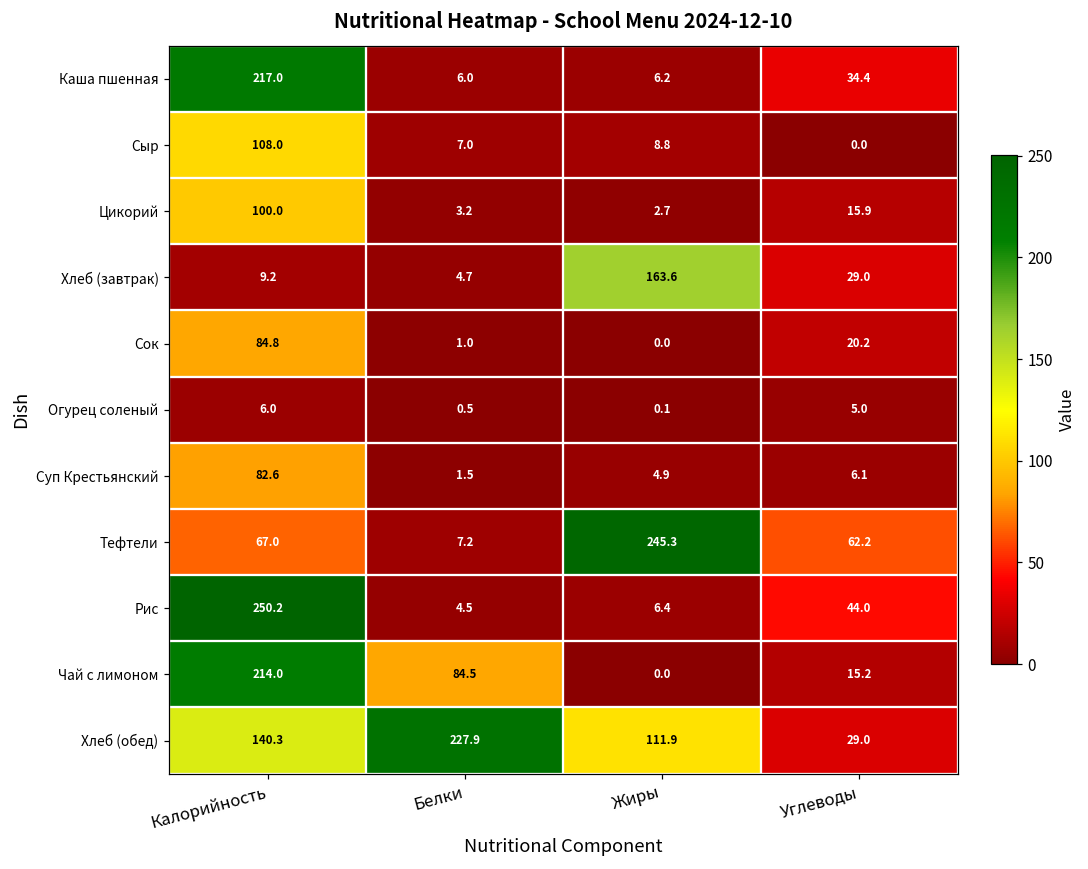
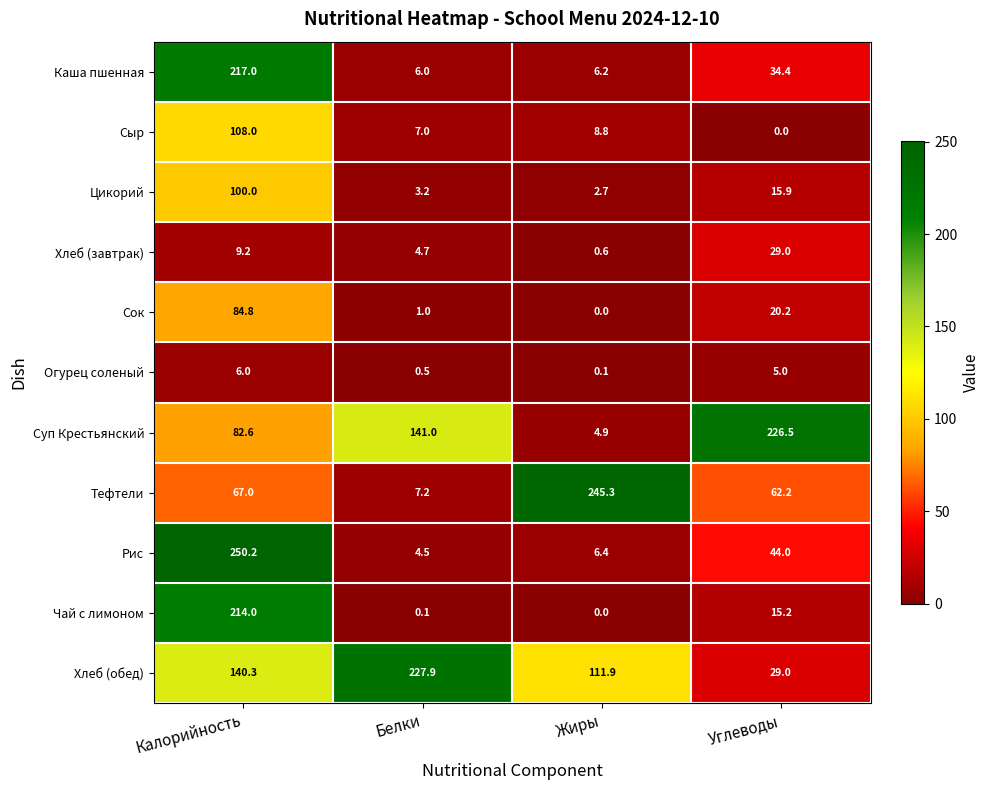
Хлеб (завтрак), Жиры: 163.6 -> 0.6
Суп Крестьянский, Белки: 1.5 -> 141.0
Суп Крестьянский, Углеводы: 6.1 -> 226.5
Чай с лимоном, Белки: 84.5 -> 0.1
